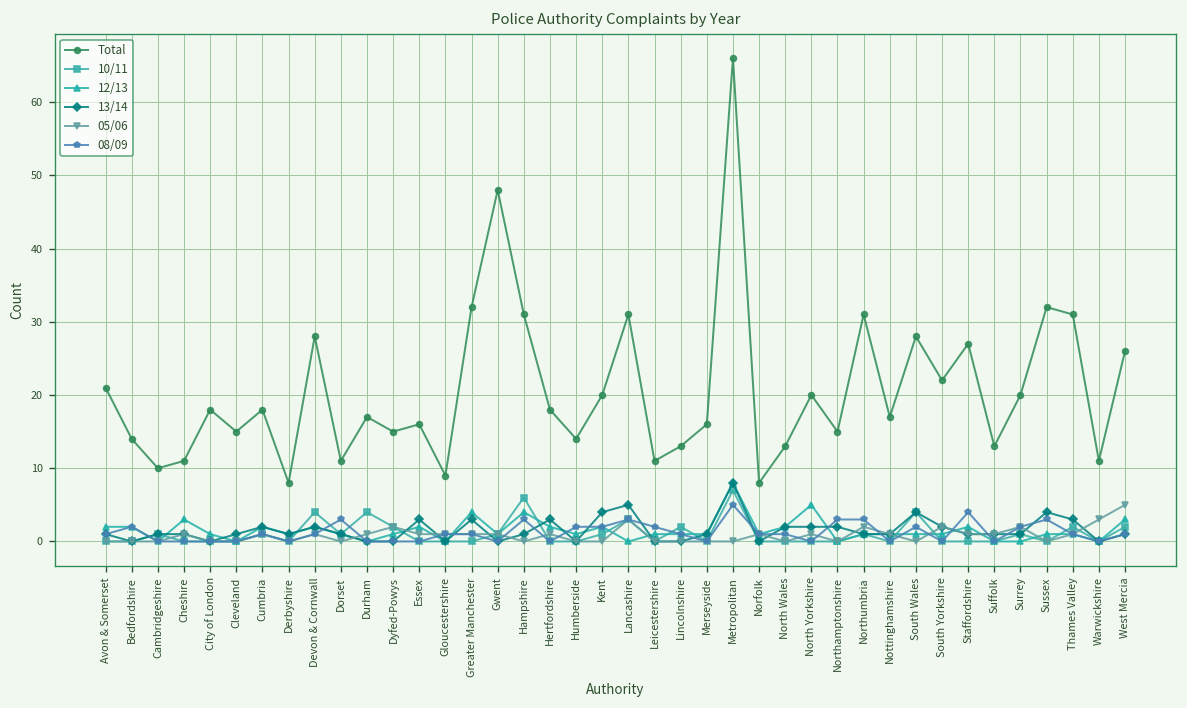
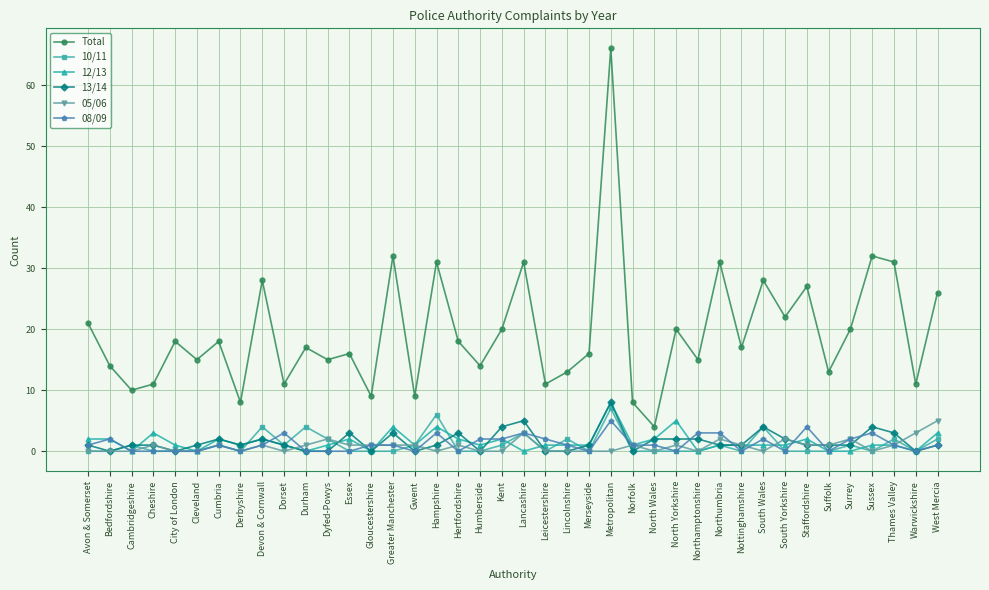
Total, Gwent: 48 -> 9
Total, North Wales: 13 -> 4
